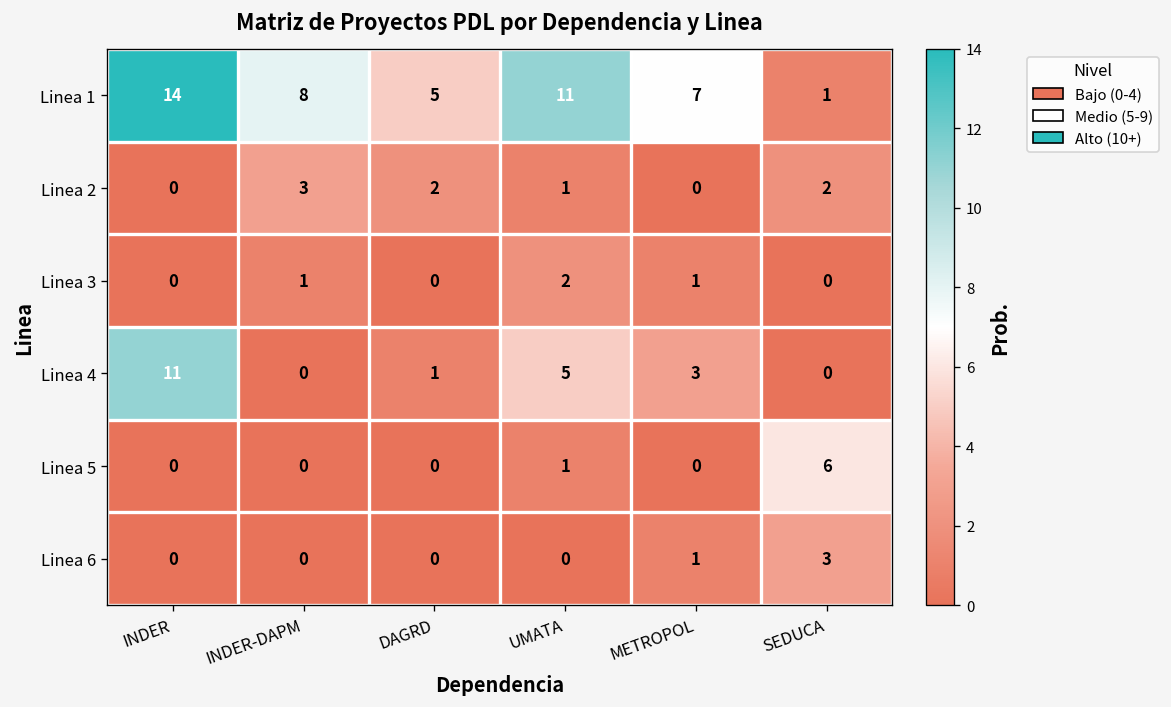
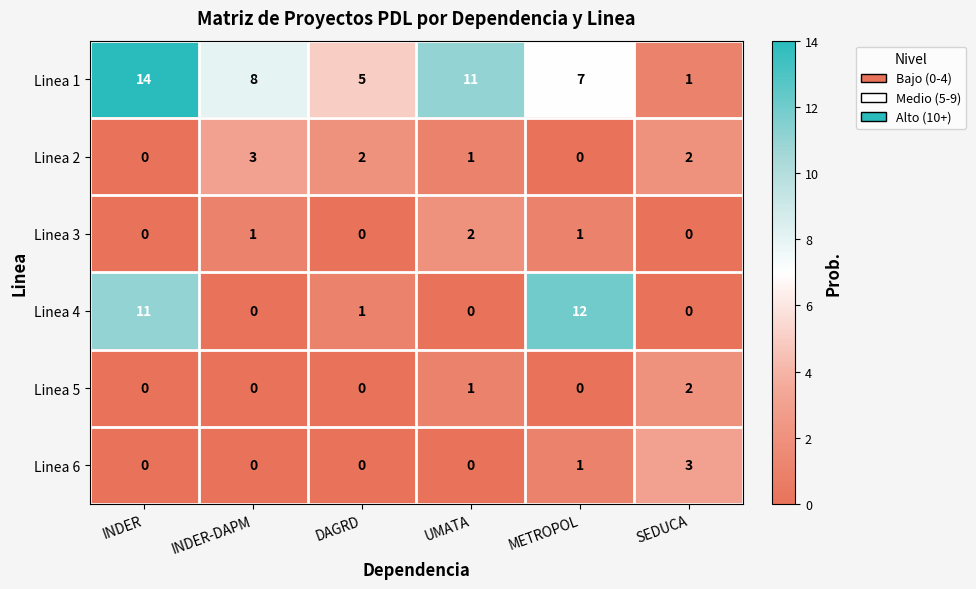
Linea 4, UMATA: 5 -> 0
Linea 4, METROPOL: 3 -> 12
Linea 5, SEDUCA: 6 -> 2
